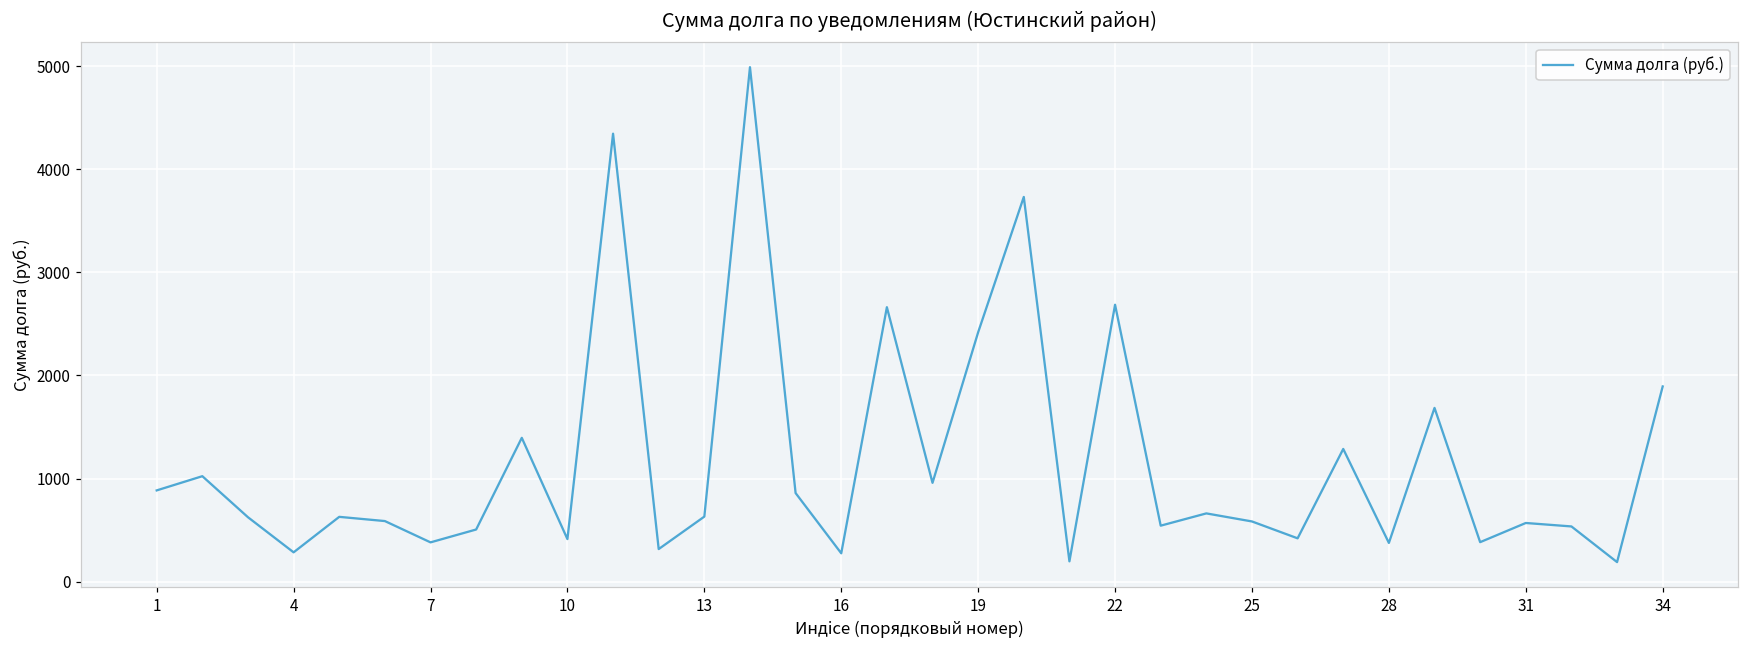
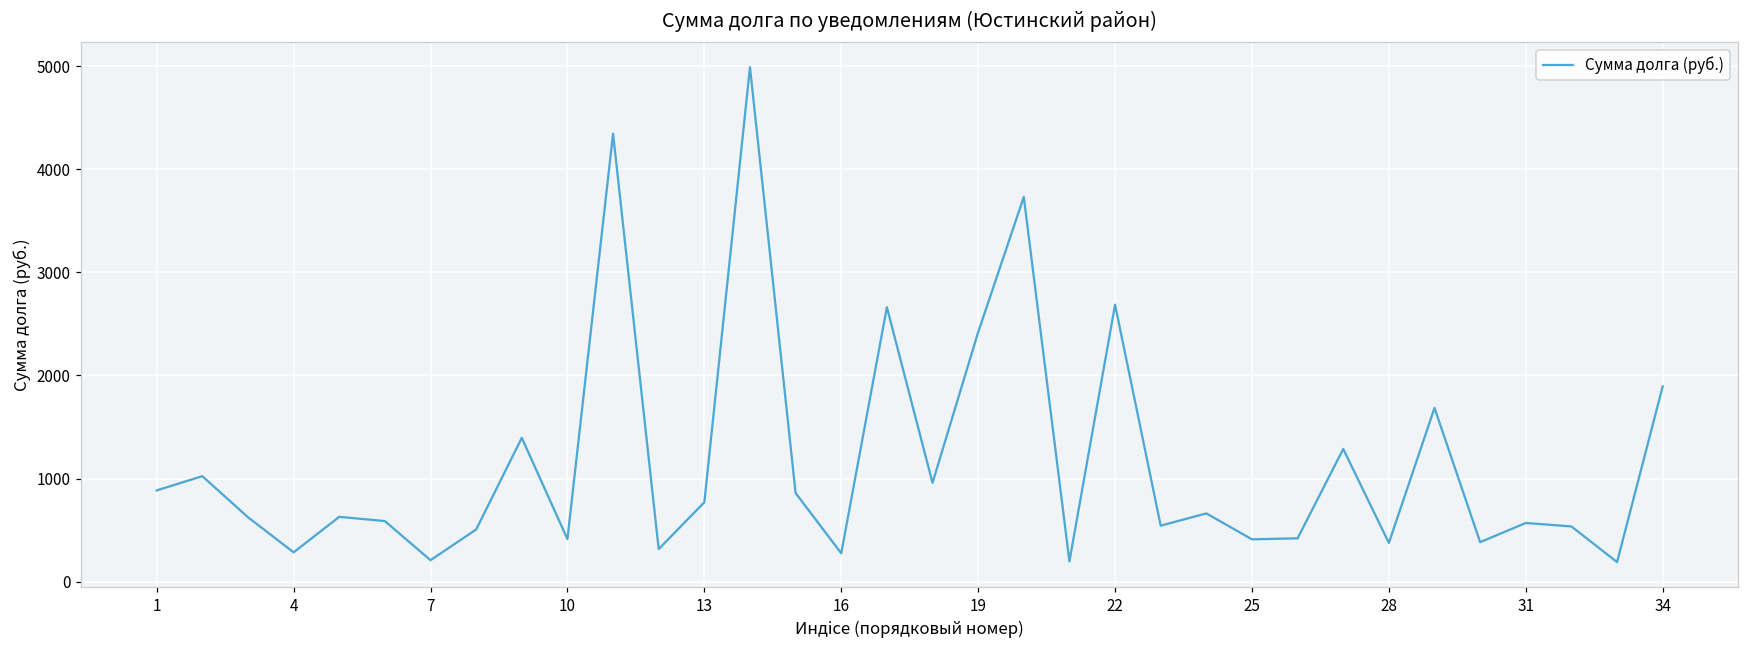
7: 400 -> 200
13: 600 -> 800
25: 600 -> 400
